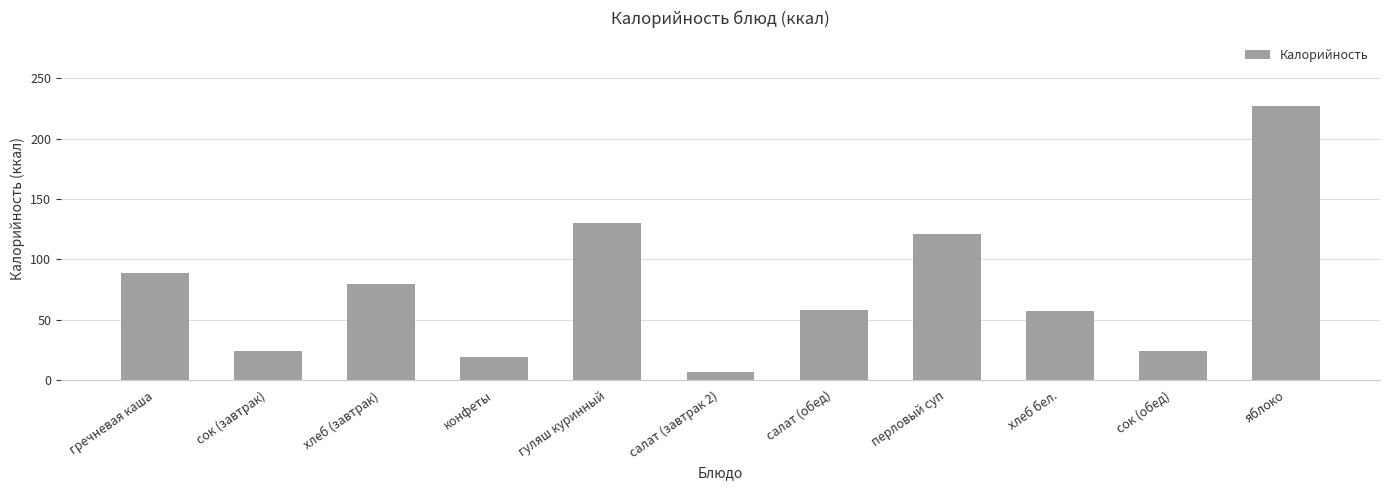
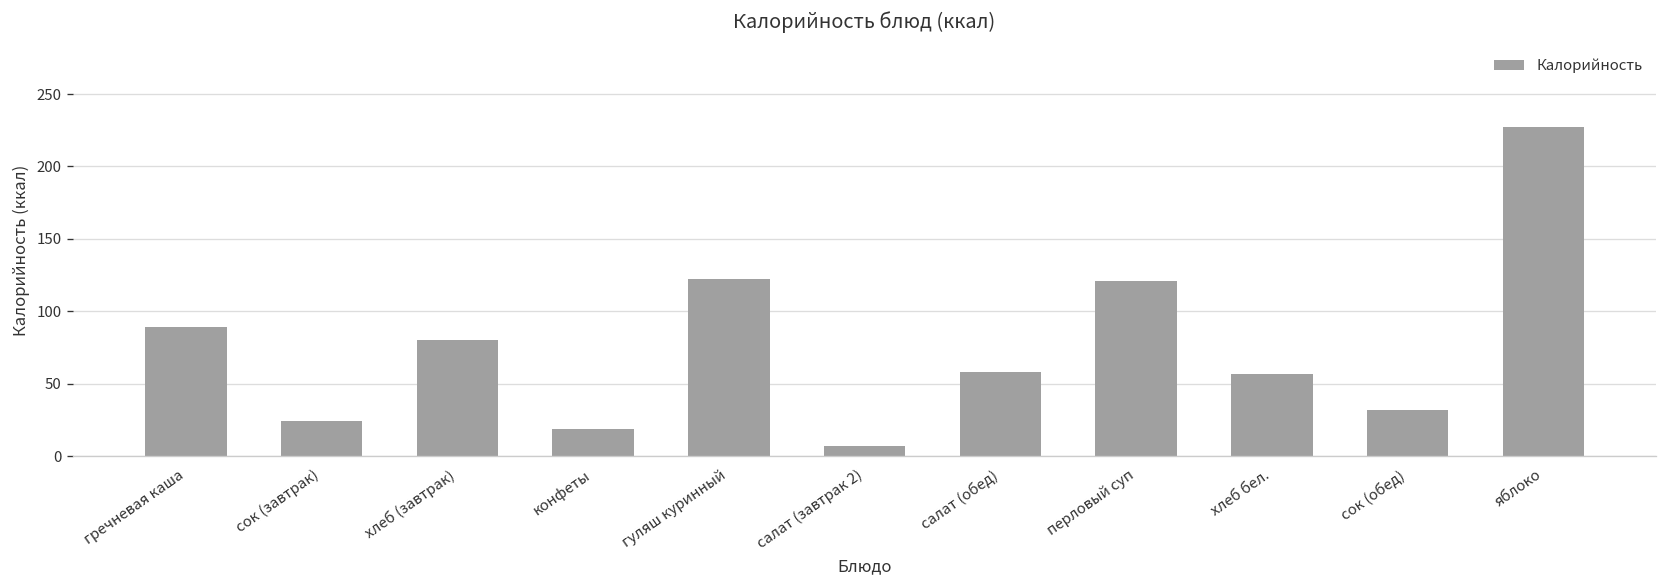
гуляш куринный: 130 -> 122
сок (обед): 24 -> 32
